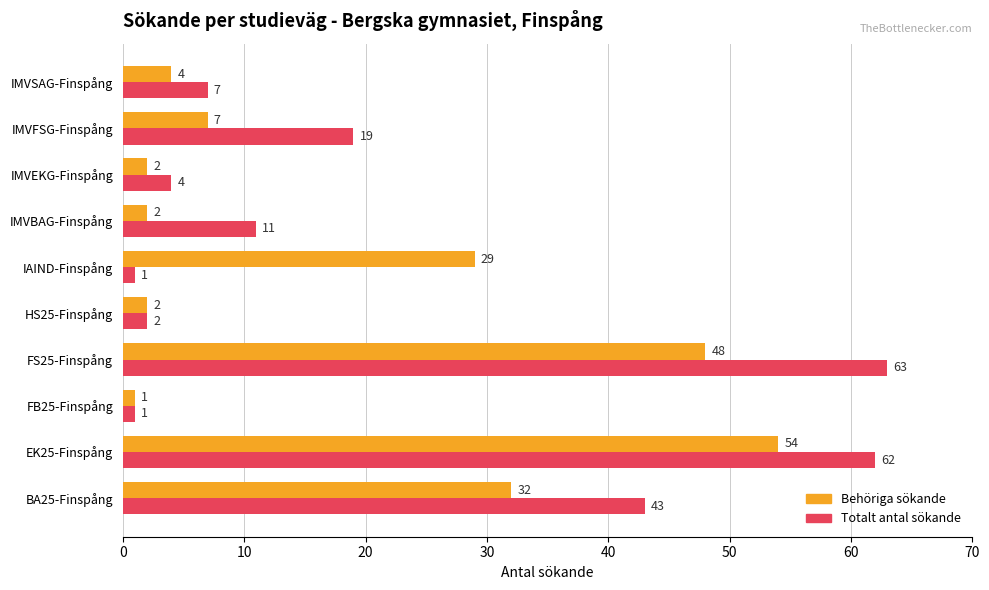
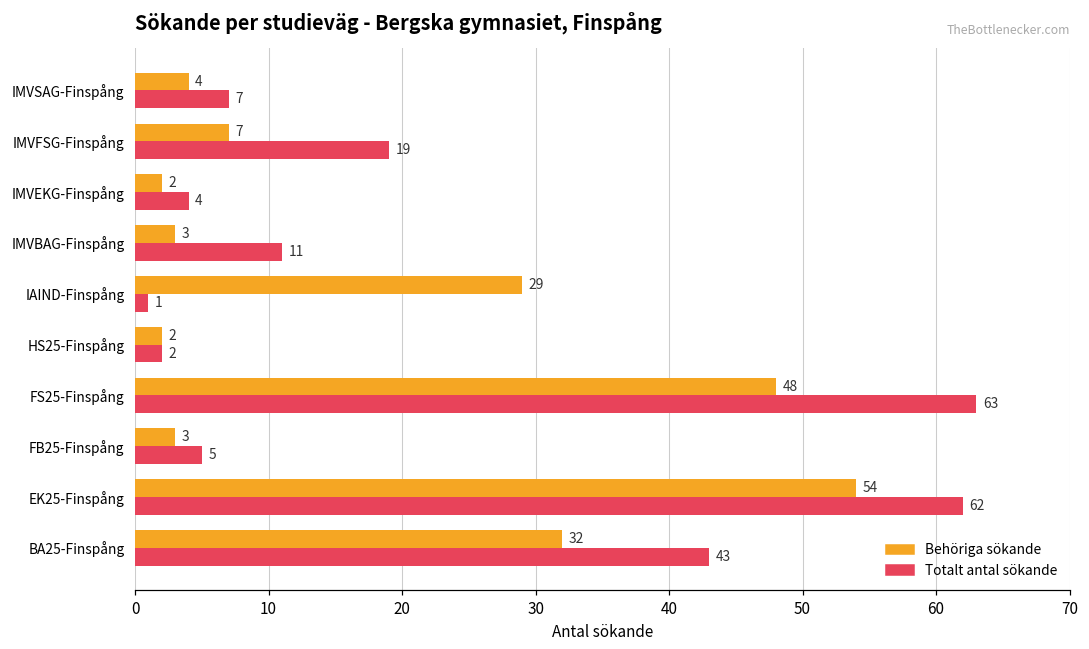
Behöriga sökande, IMVBAG-Finspång: 2 -> 3
Behöriga sökande, FB25-Finspång: 1 -> 3
Totalt antal sökande, FB25-Finspång: 1 -> 5
